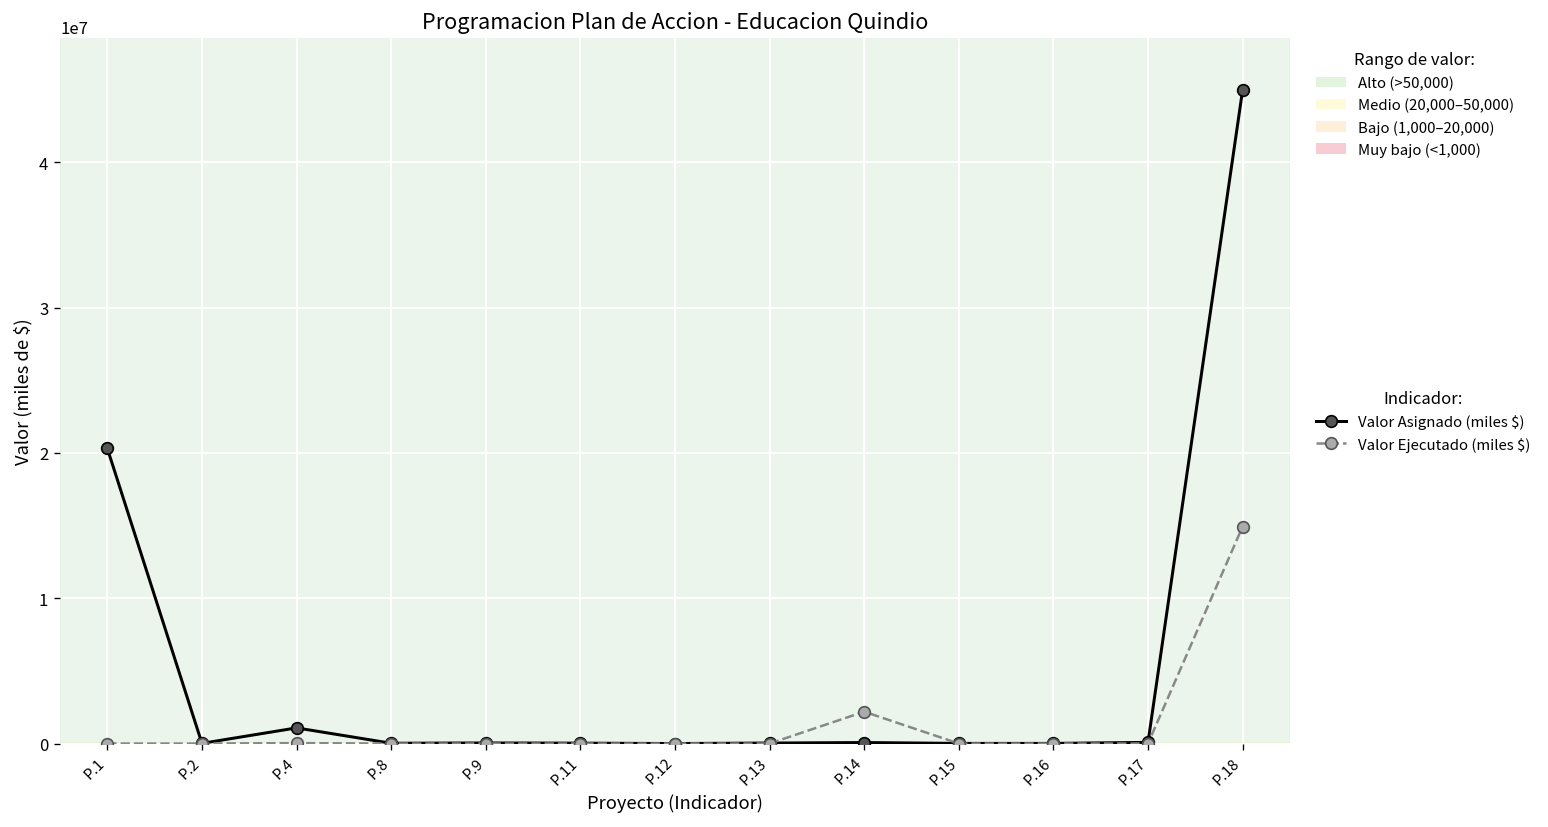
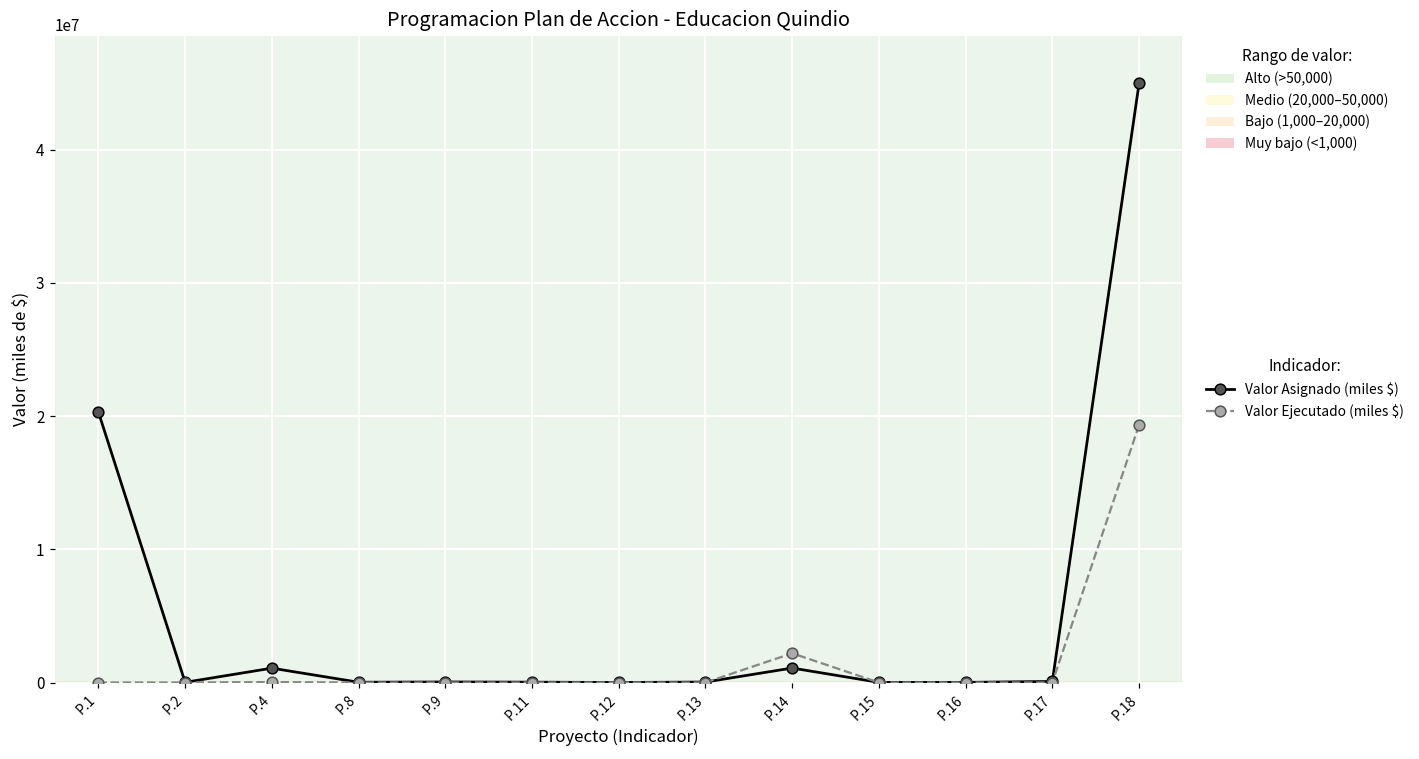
Valor Asignado (miles $), P.14: 100000 -> 1100000
Valor Ejecutado (miles $), P.18: 14900000 -> 19300000
